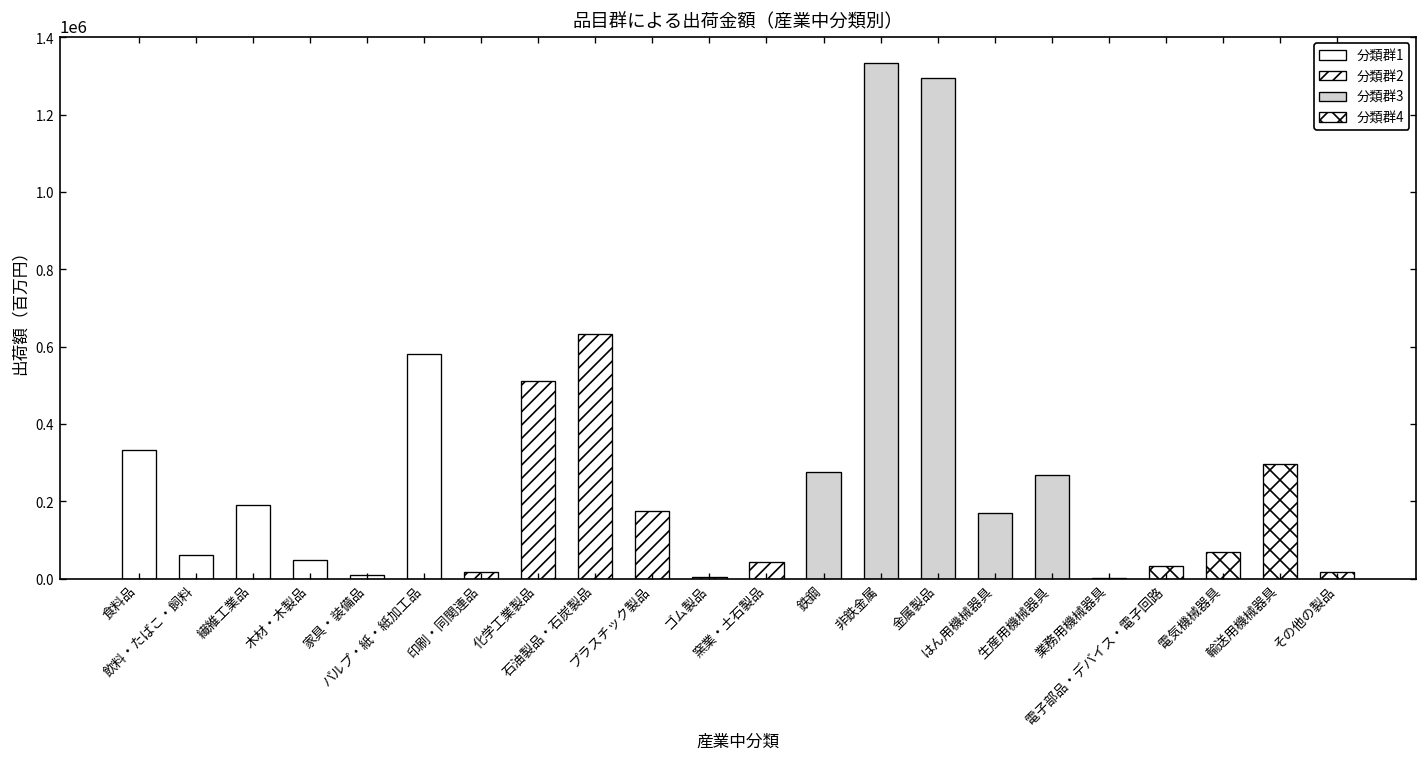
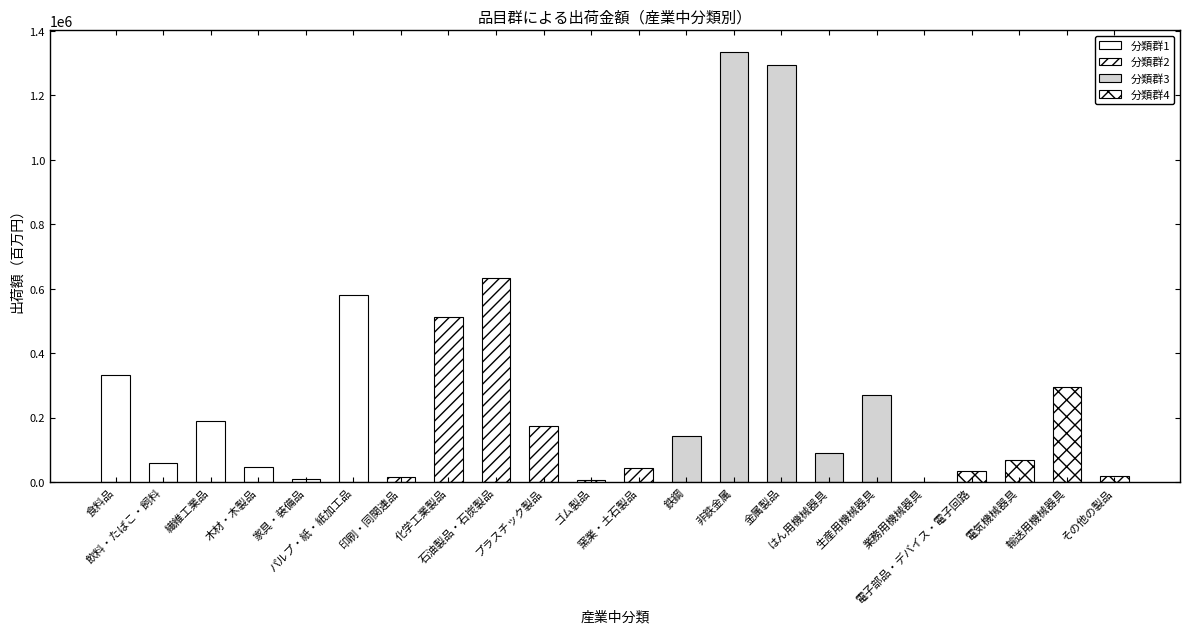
分類群3, 鉄鋼: 280000 -> 140000
分類群3, はん用機械器具: 170000 -> 90000
